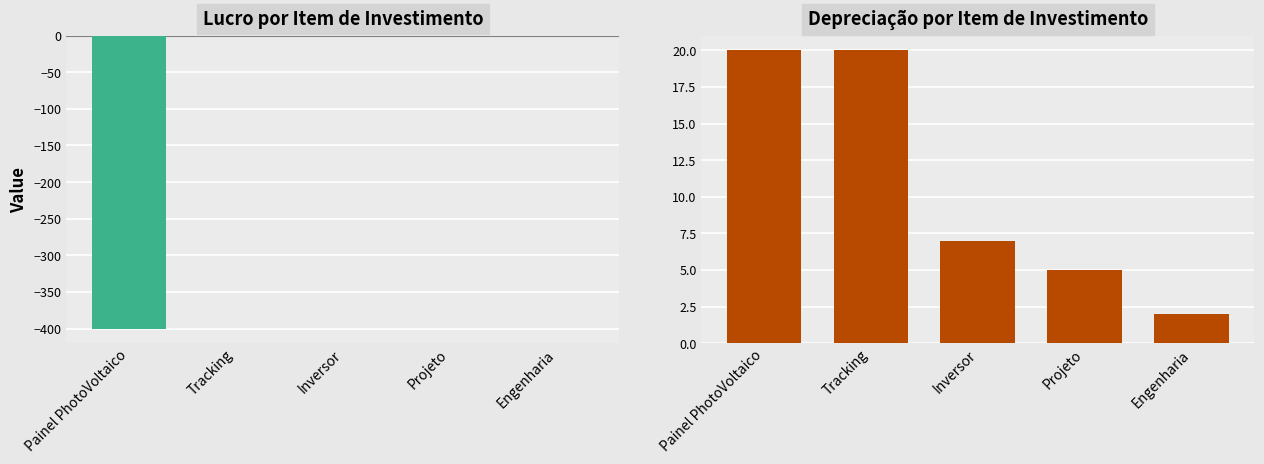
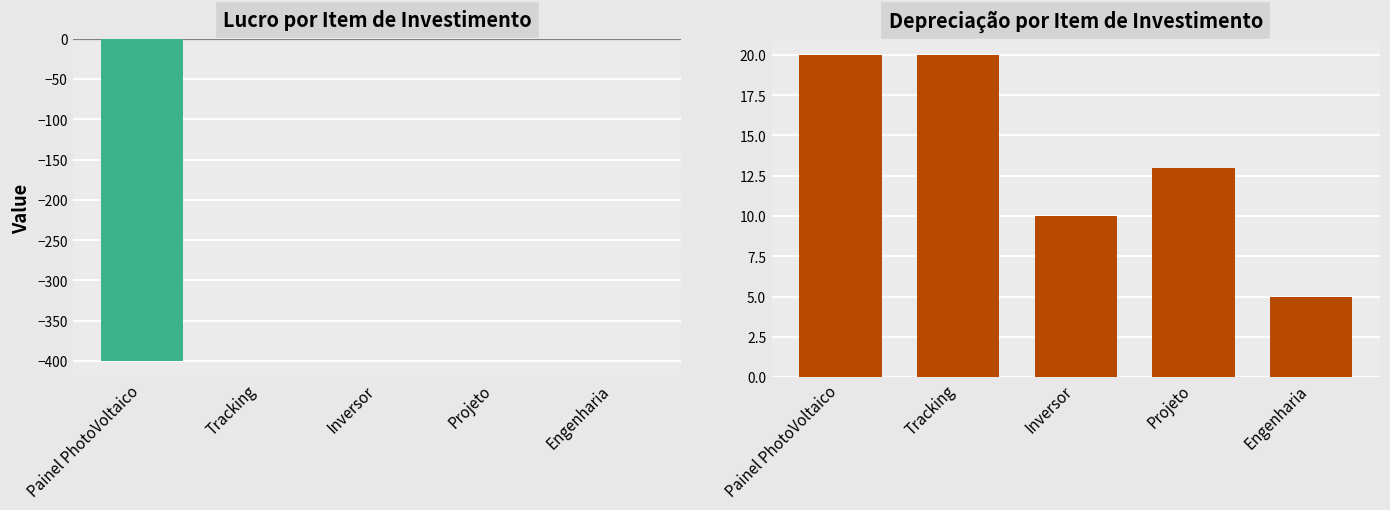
Depreciação por Item de Investimento, Inversor: 7 -> 10
Depreciação por Item de Investimento, Projeto: 5 -> 13
Depreciação por Item de Investimento, Engenharia: 2 -> 5
